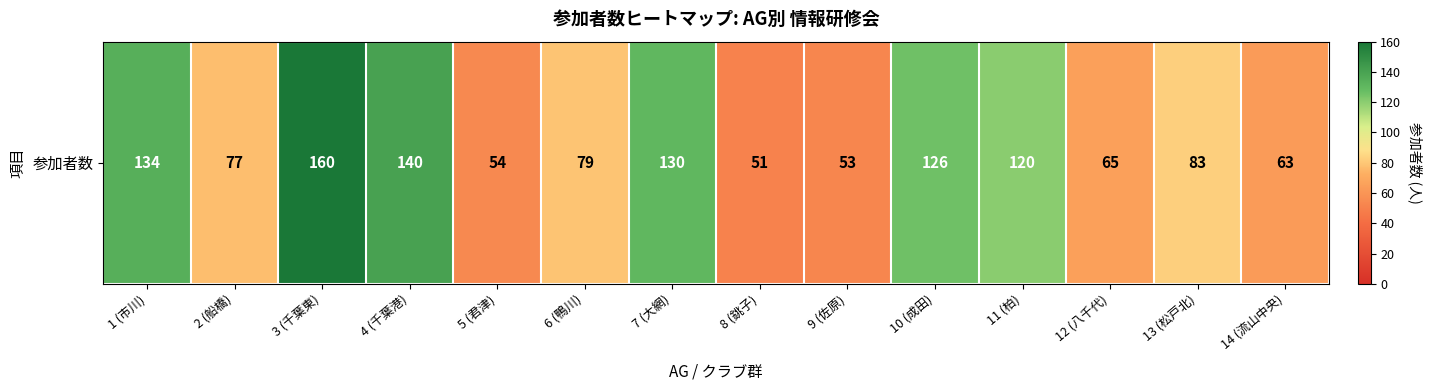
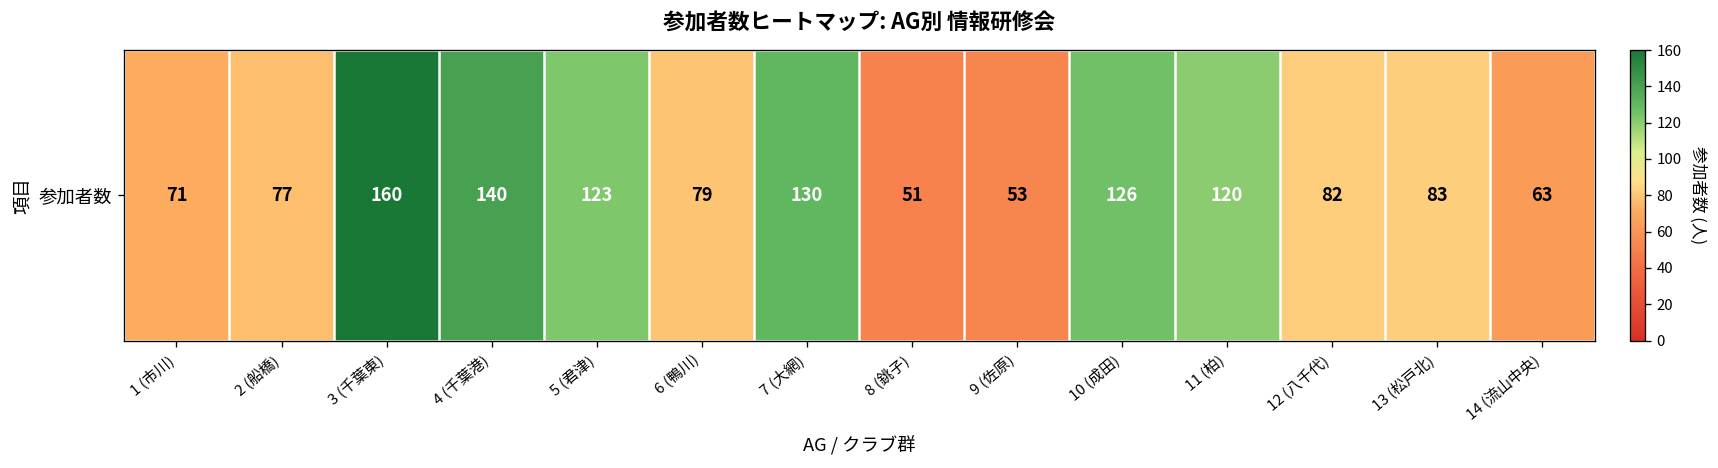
参加者数, 1 (市川): 134 -> 71
参加者数, 5 (君津): 54 -> 123
参加者数, 12 (八千代): 65 -> 82
